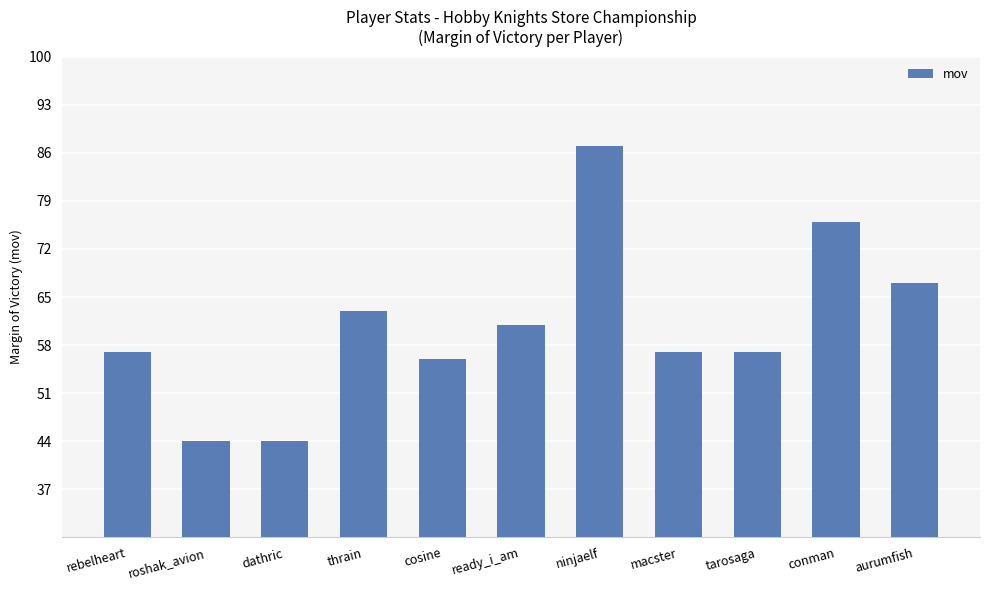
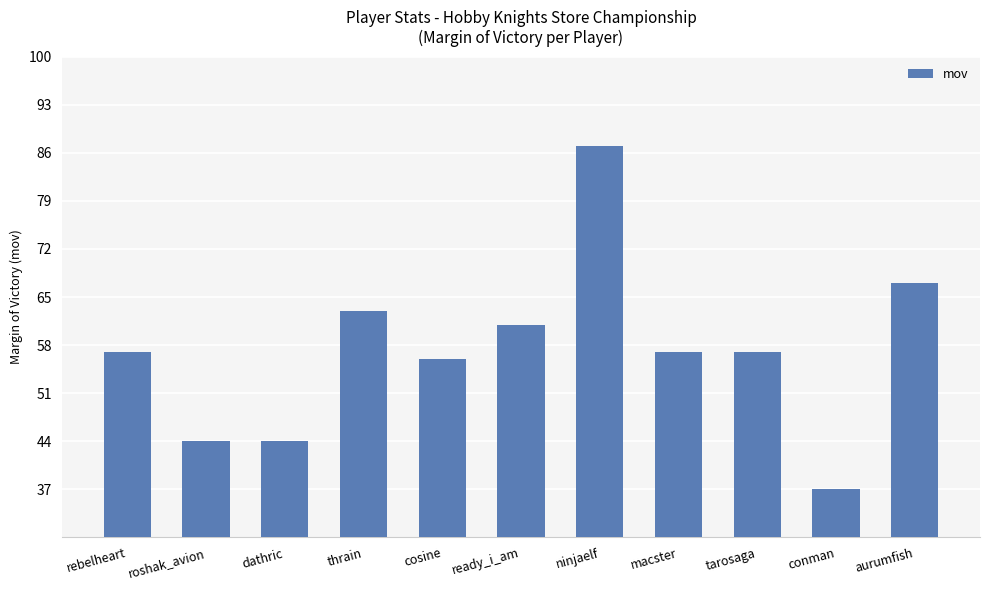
conman: 76 -> 37
